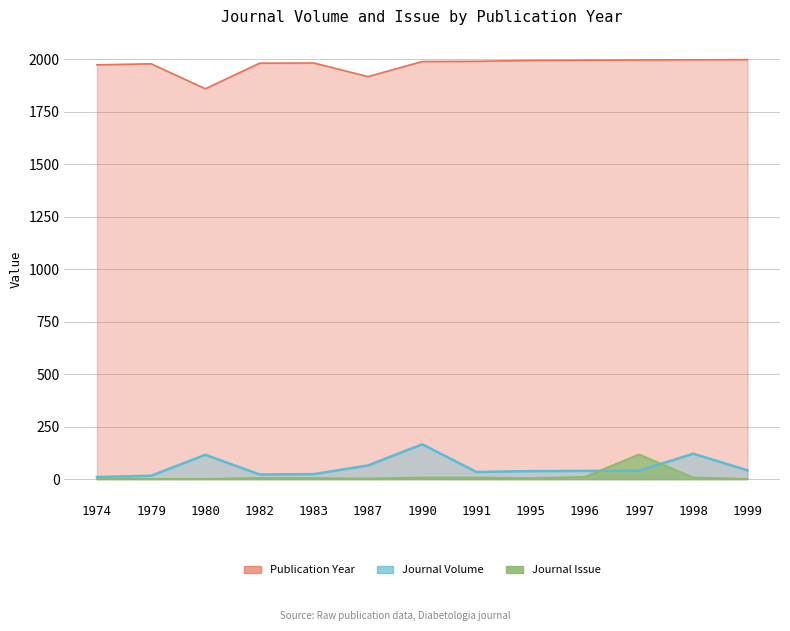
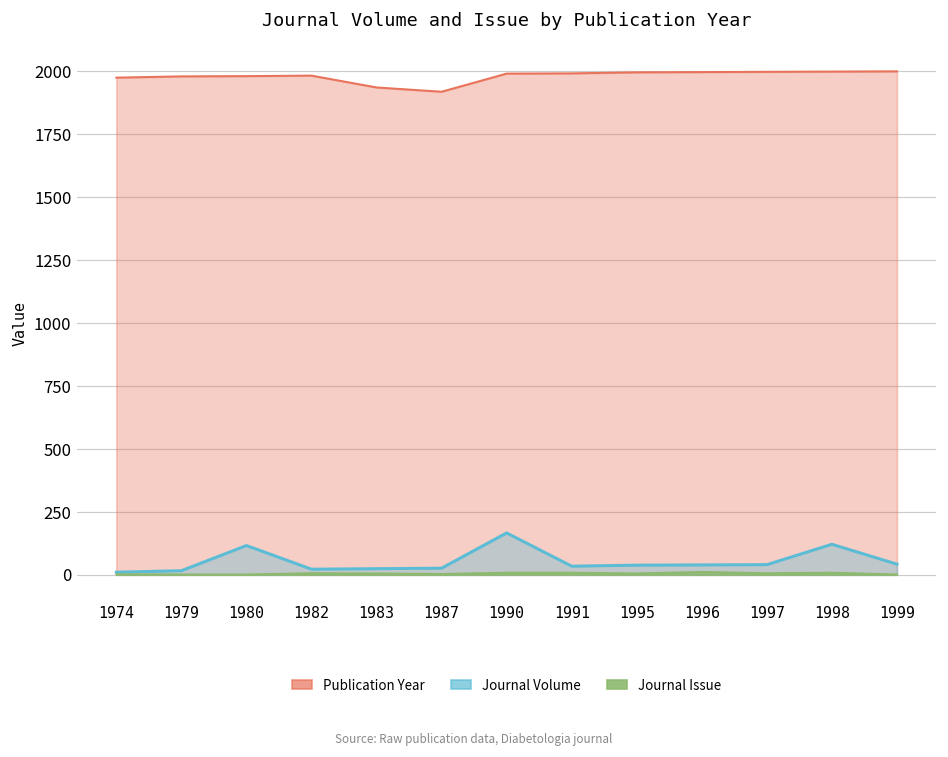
Publication Year, 1980: 1860 -> 1980
Publication Year, 1983: 1980 -> 1940
Journal Volume, 1987: 70 -> 30
Journal Issue, 1997: 120 -> 10
